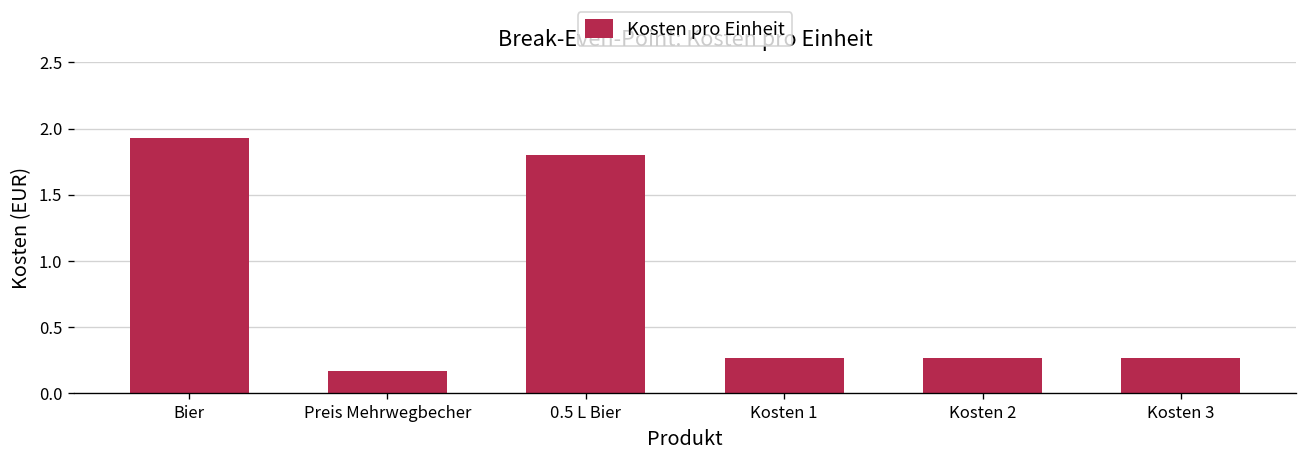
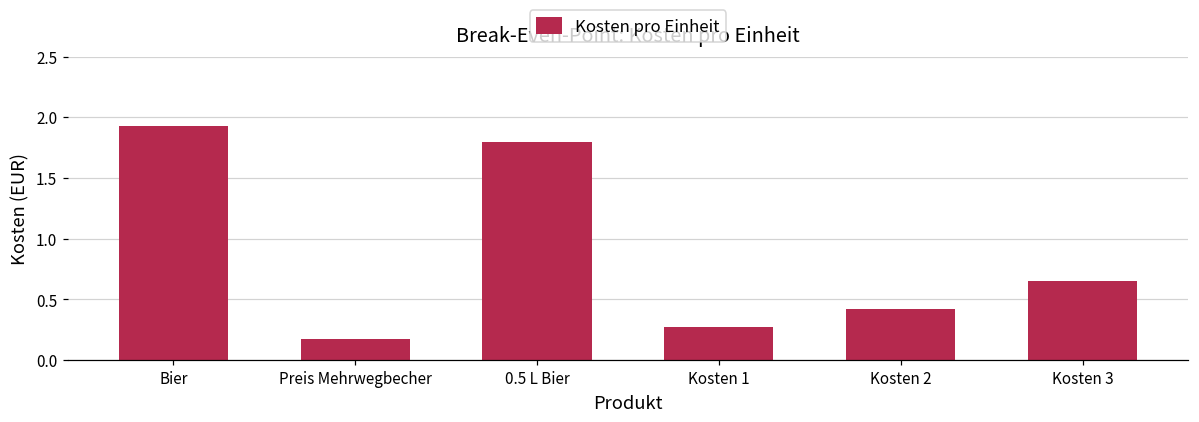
Kosten 2: 0.27 -> 0.42
Kosten 3: 0.27 -> 0.65
